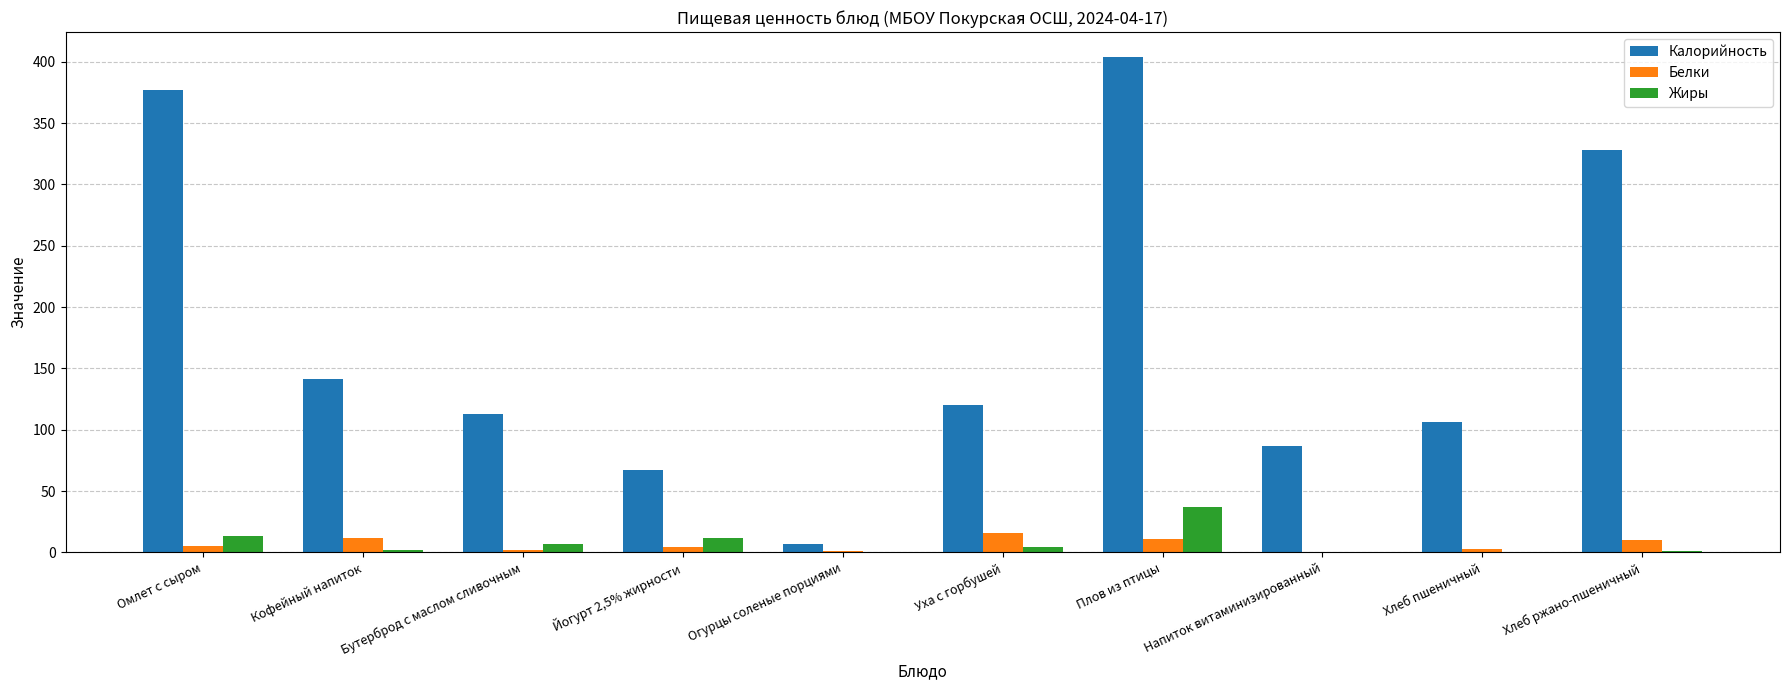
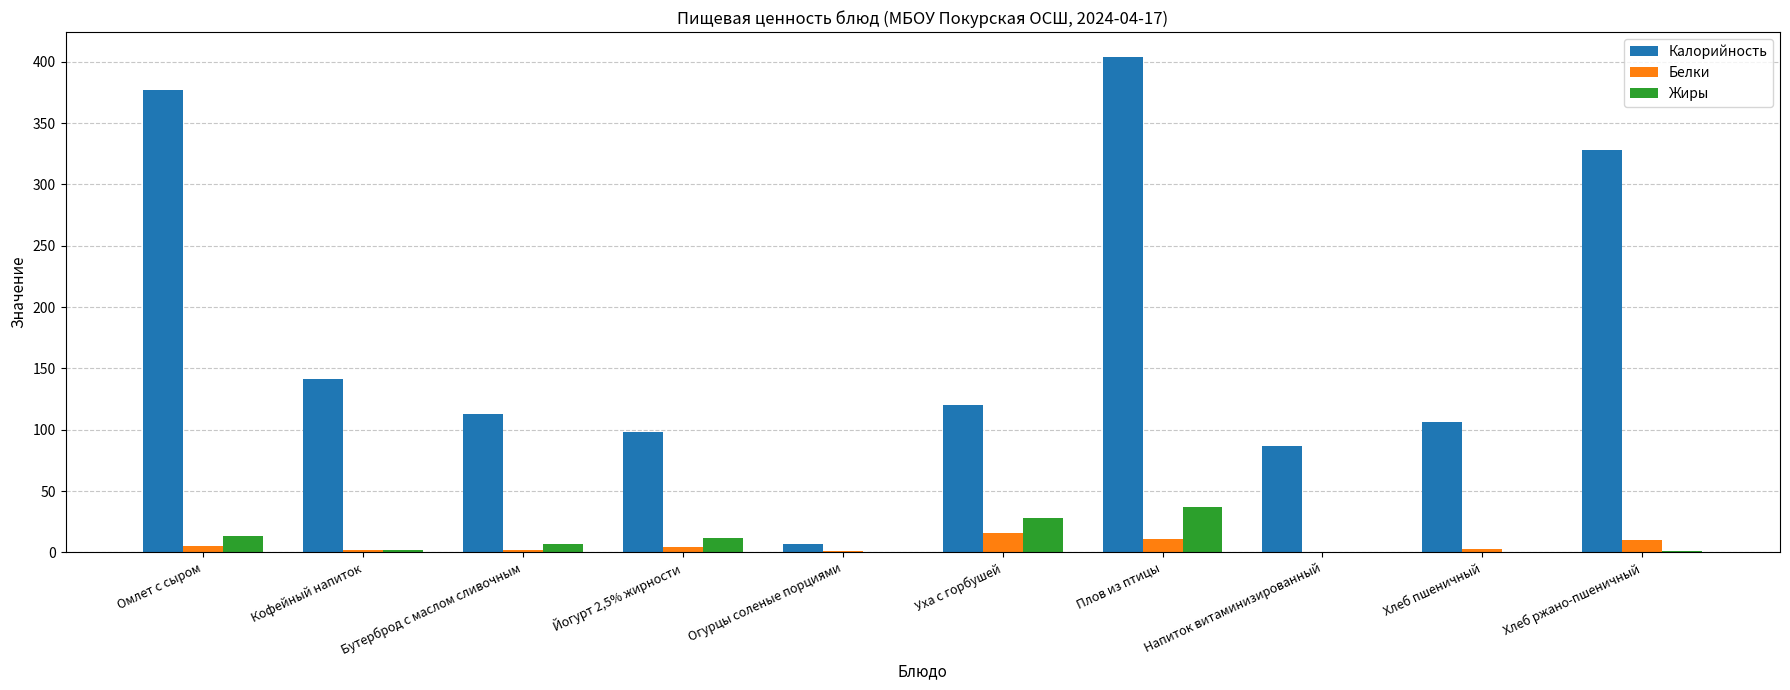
Белки, Кофейный напиток: 12 -> 2
Калорийность, Йогурт 2,5% жирности: 67 -> 98
Жиры, Уха с горбушей: 4 -> 28
